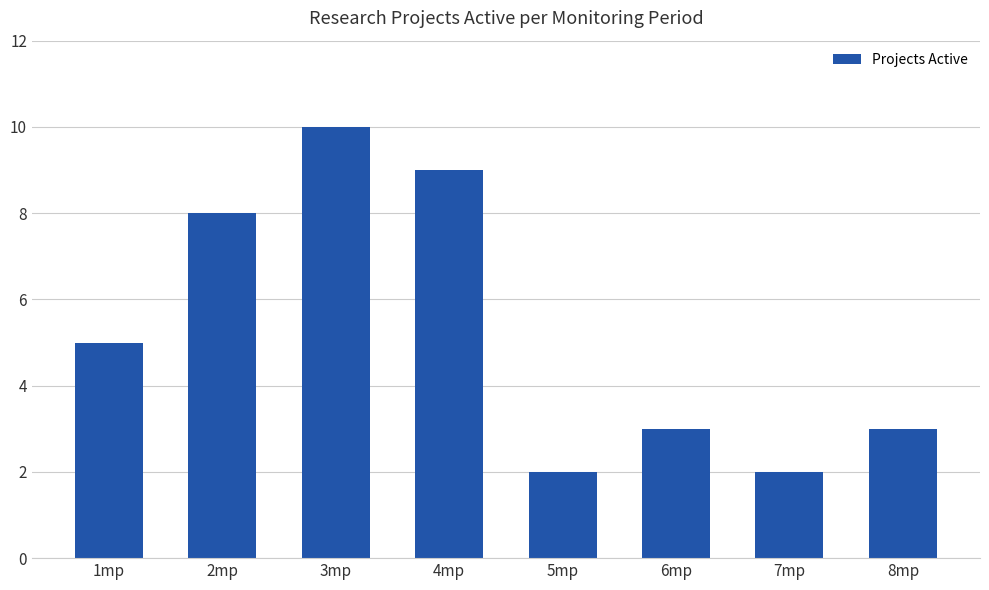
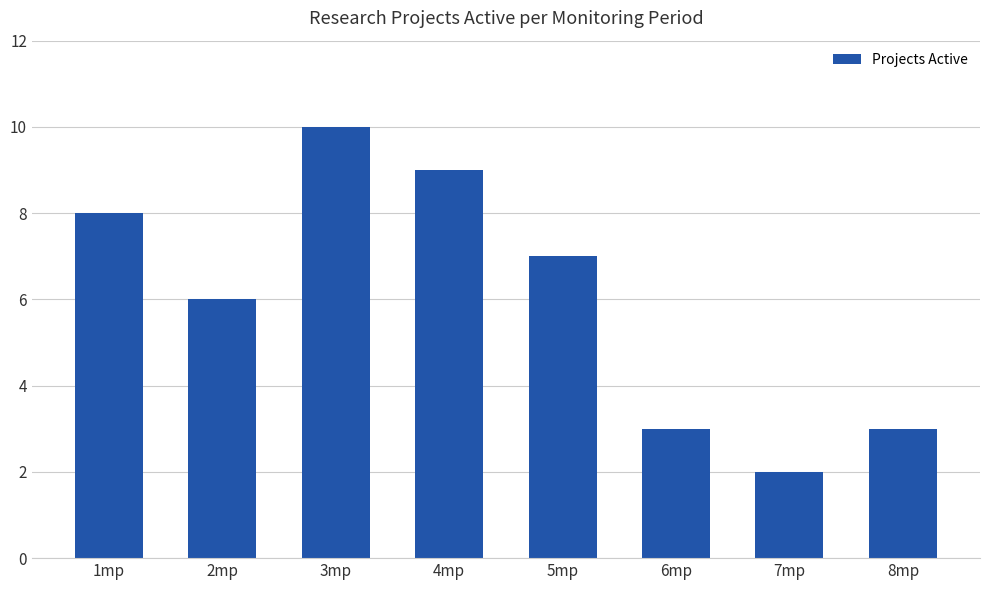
1mp: 5 -> 8
2mp: 8 -> 6
5mp: 2 -> 7
